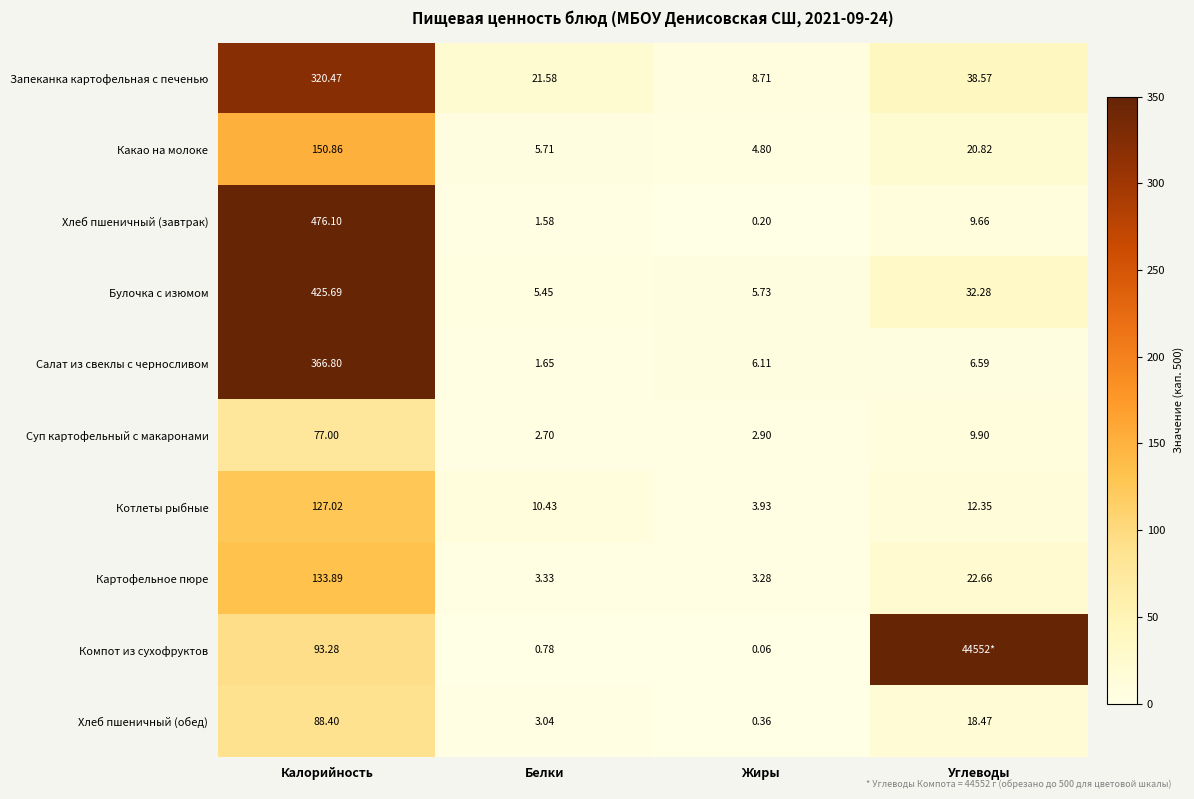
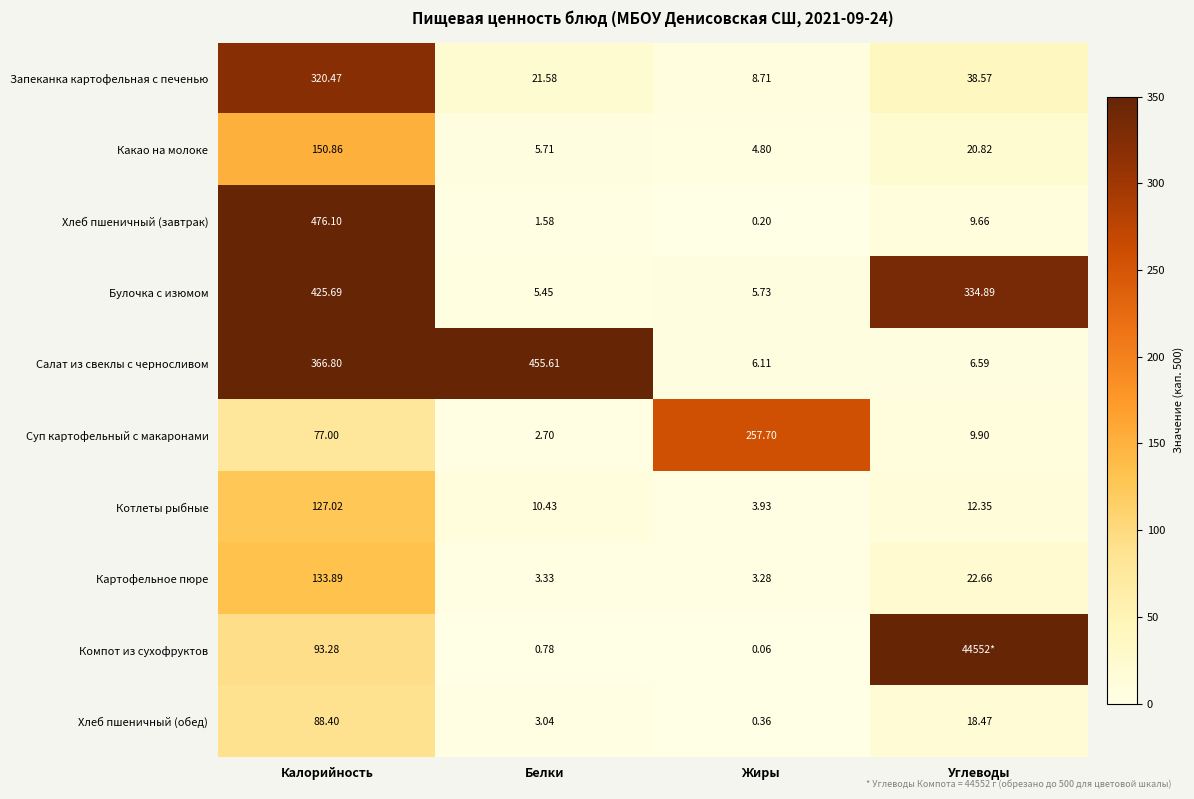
Булочка с изюмом, Углеводы: 32.28 -> 334.89
Салат из свеклы с черносливом, Белки: 1.65 -> 455.61
Суп картофельный с макаронами, Жиры: 2.90 -> 257.70
